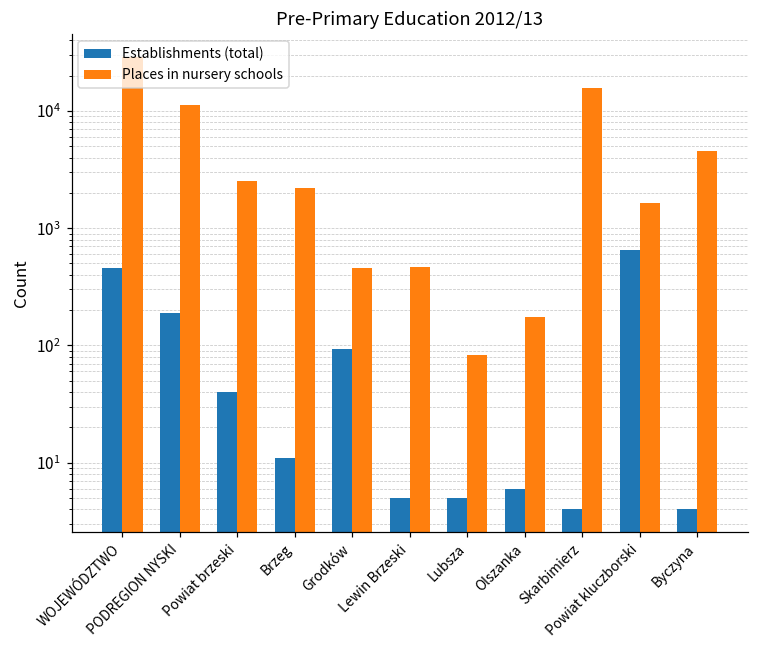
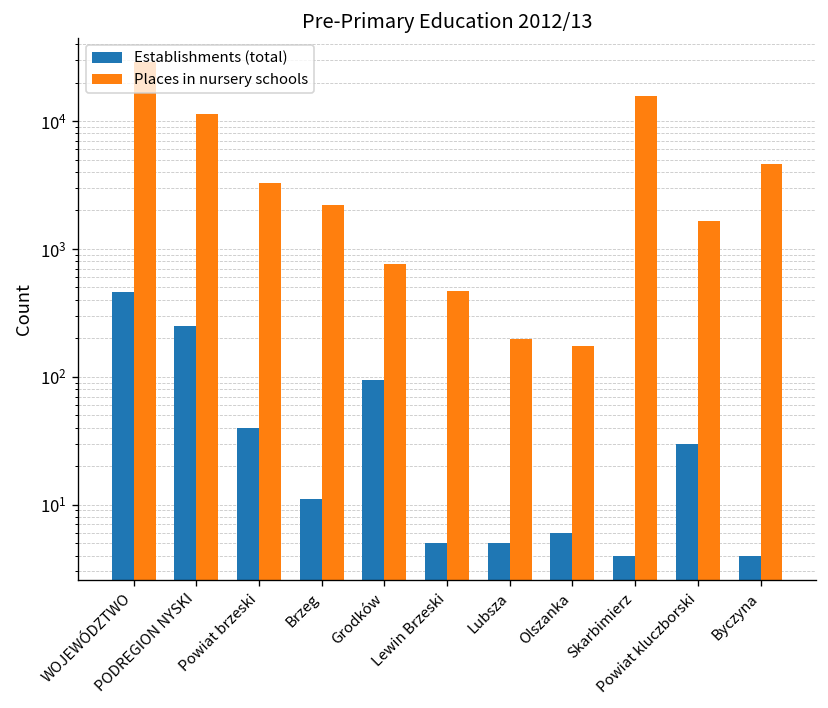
Establishments (total), PODREGION NYSKI: 190 -> 250
Places in nursery schools, Powiat brzeski: 2500 -> 3300
Places in nursery schools, Grodków: 460 -> 800
Places in nursery schools, Lubsza: 80 -> 200
Establishments (total), Powiat kluczborski: 700 -> 30
